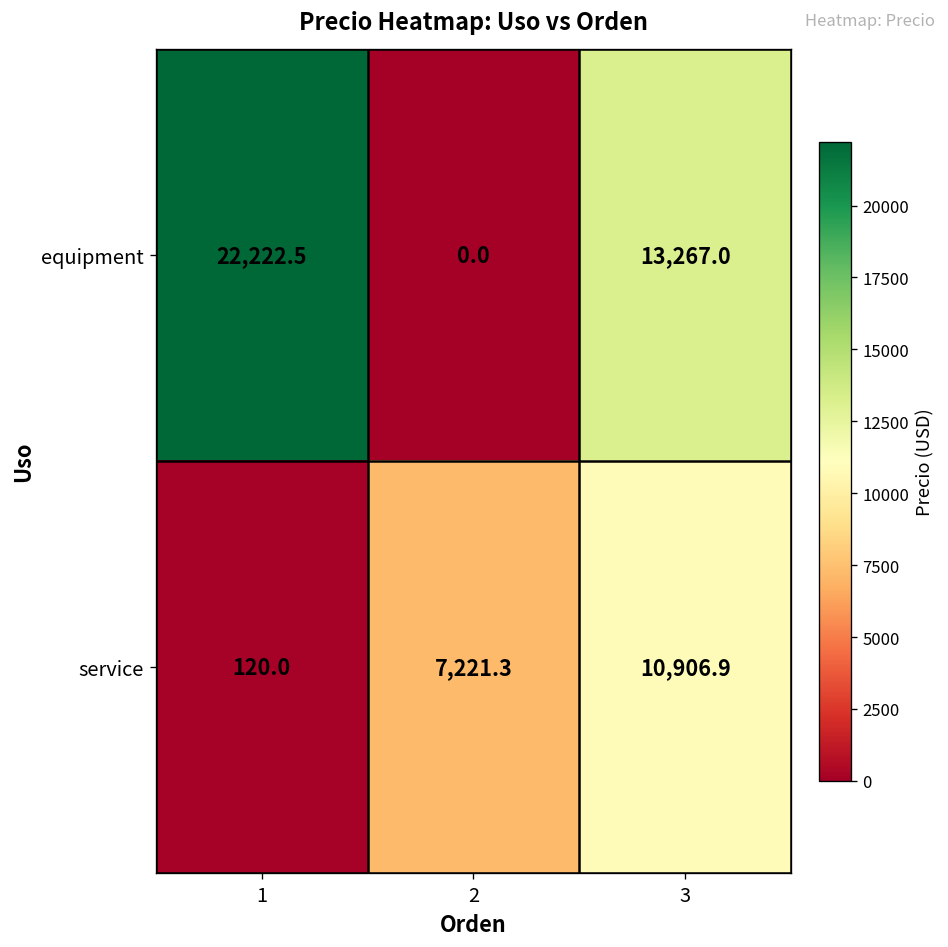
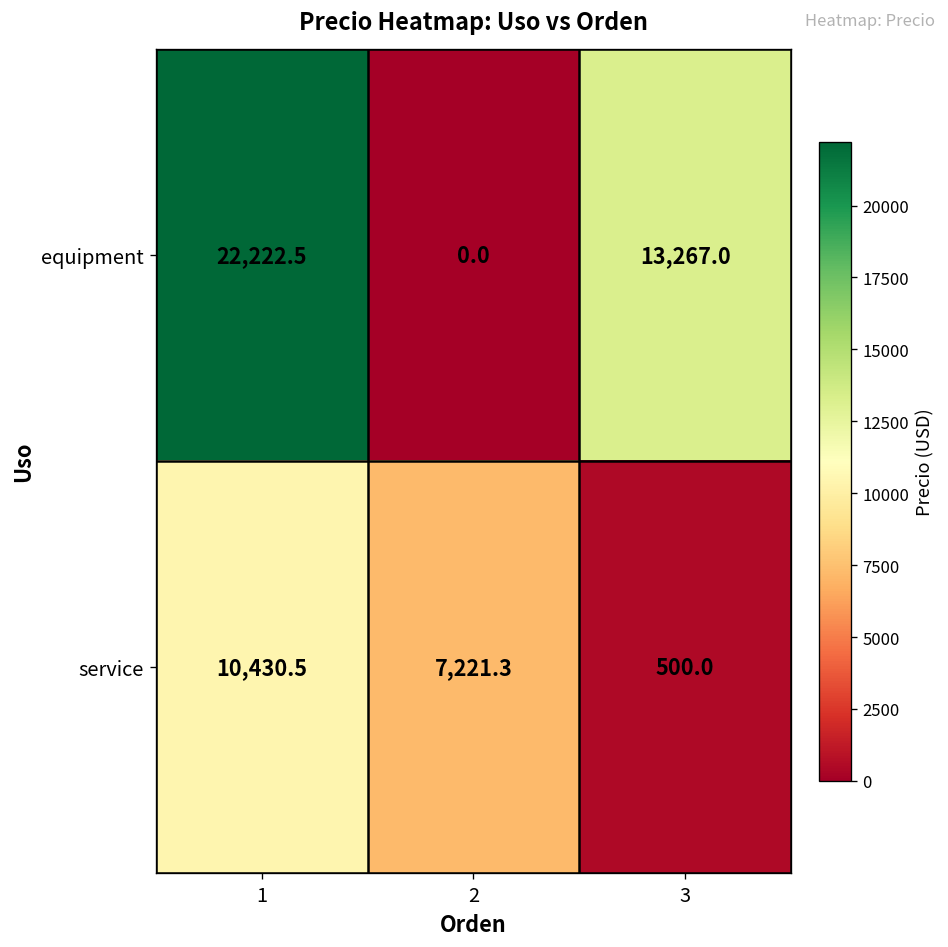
service, 1: 120.0 -> 10,430.5
service, 3: 10,906.9 -> 500.0
